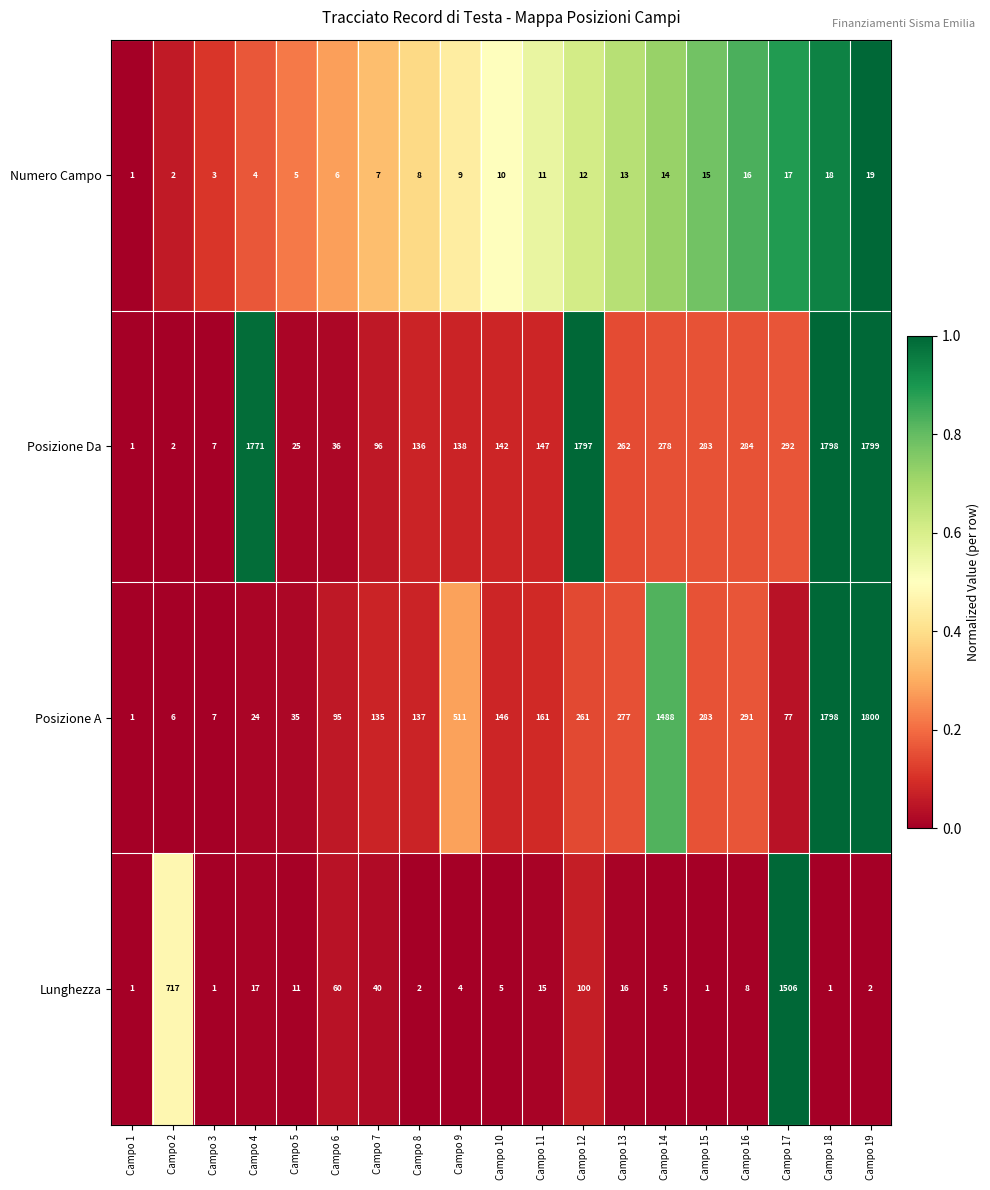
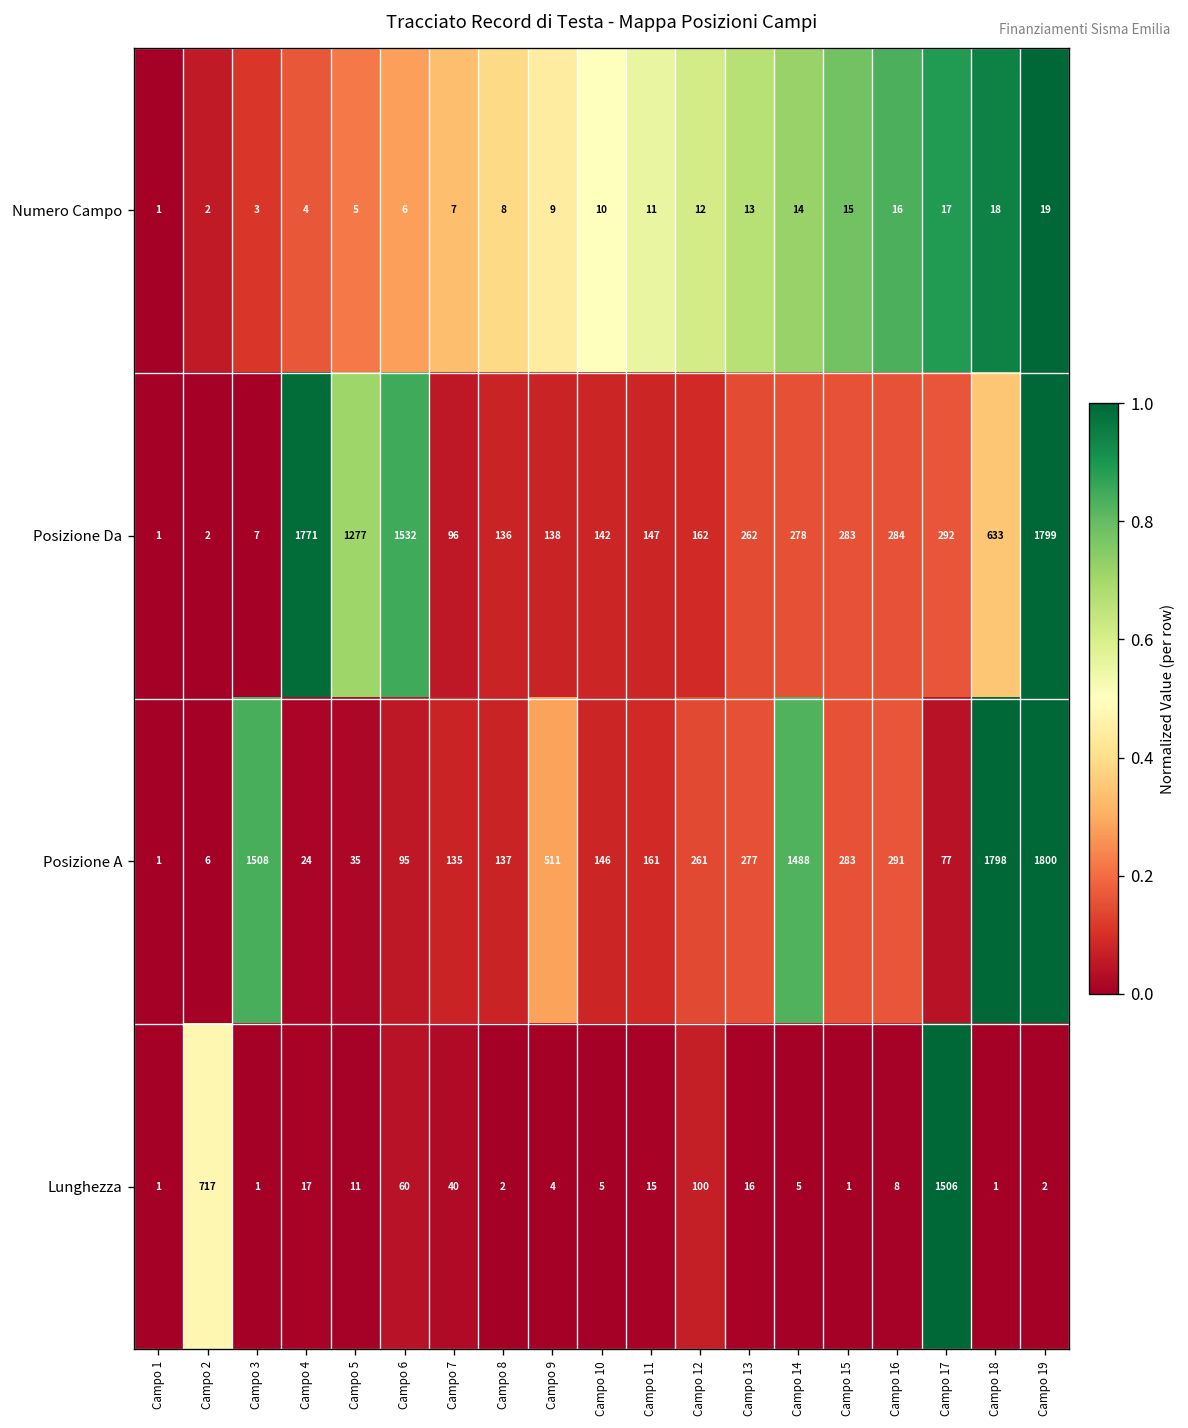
Posizione Da, Campo 5: 25 -> 1277
Posizione Da, Campo 6: 36 -> 1532
Posizione Da, Campo 12: 1797 -> 162
Posizione Da, Campo 18: 1798 -> 633
Posizione A, Campo 3: 7 -> 1508
